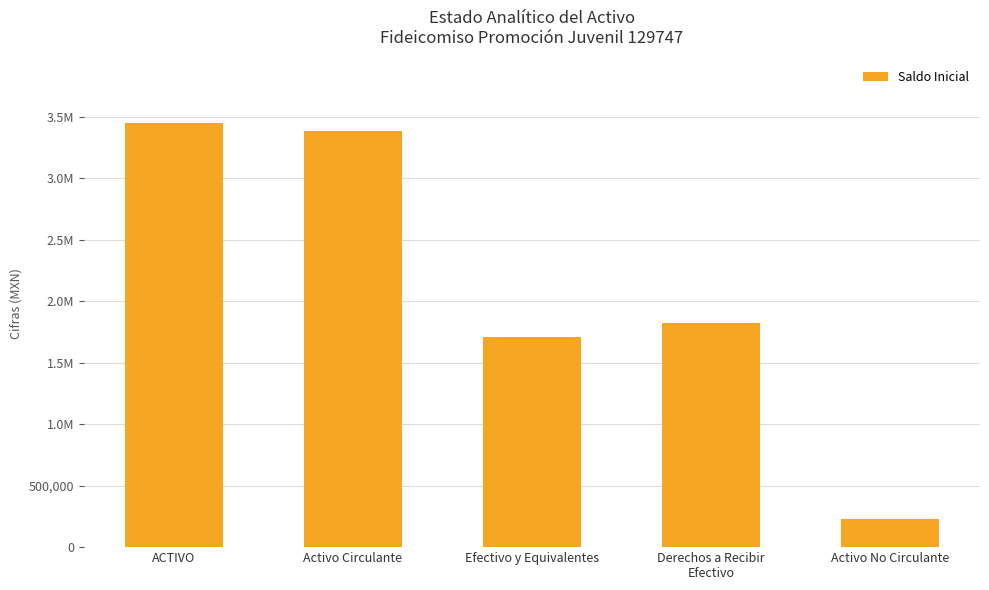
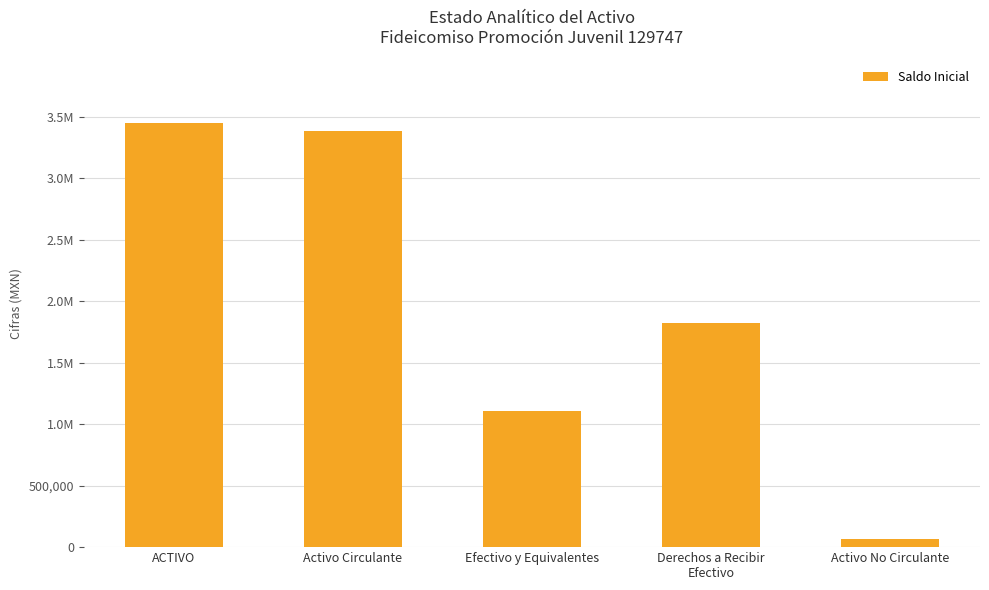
Efectivo y Equivalentes: 1,710,000 -> 1,110,000
Activo No Circulante: 230,000 -> 70,000
